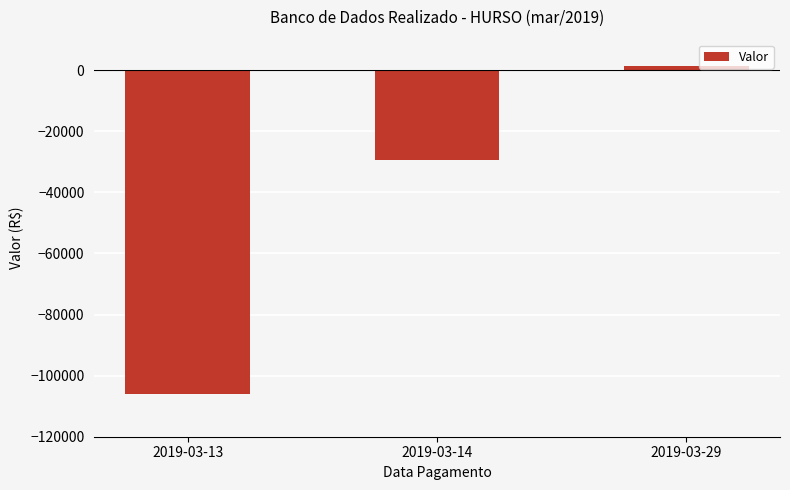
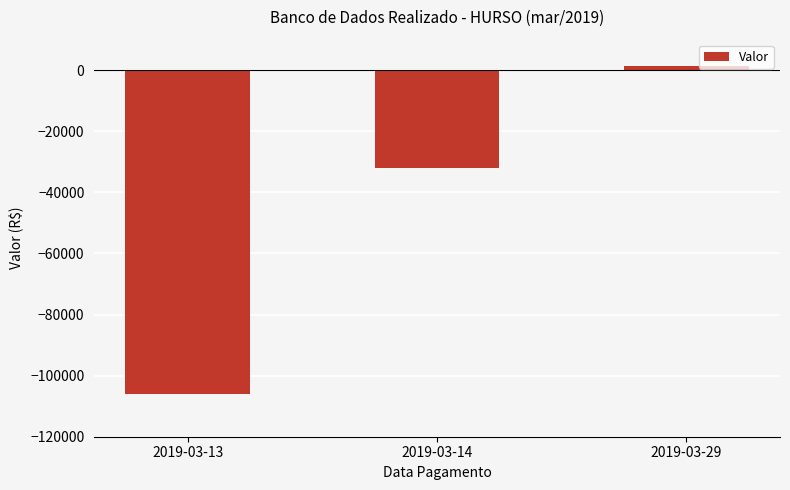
2019-03-14: -29000 -> -32000
